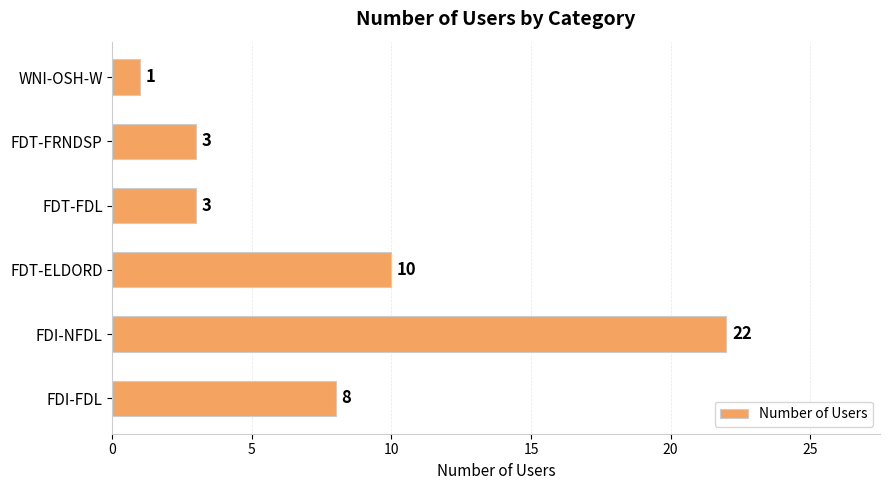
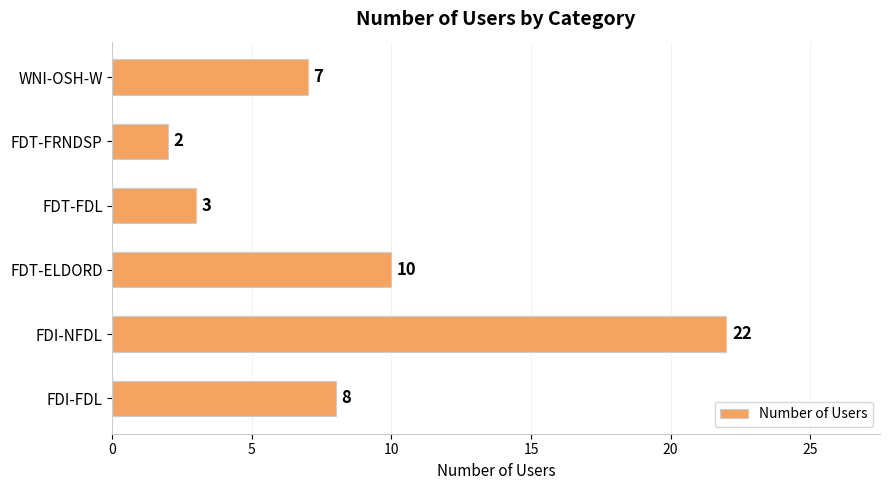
WNI-OSH-W: 1 -> 7
FDT-FRNDSP: 3 -> 2
